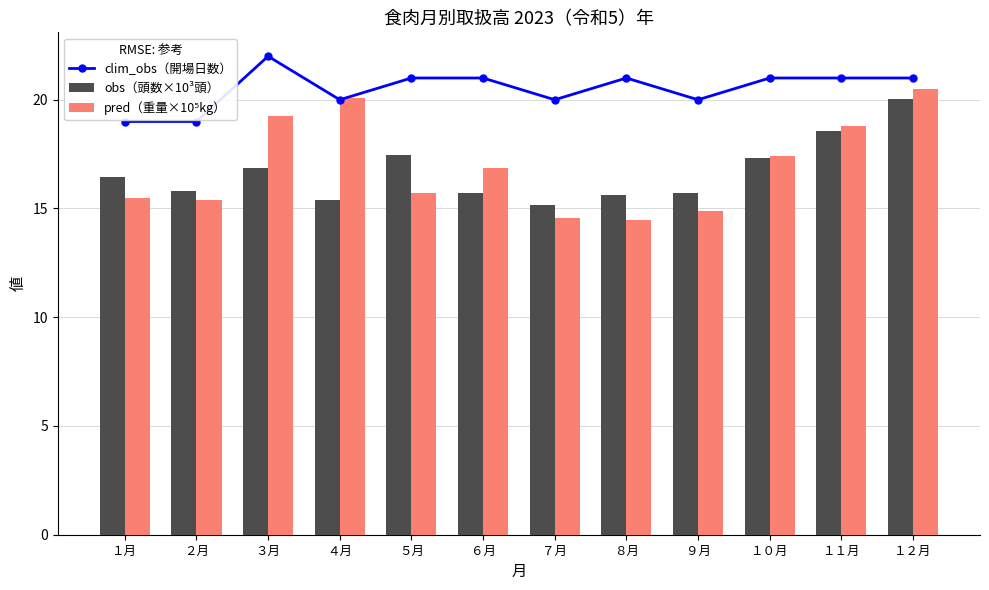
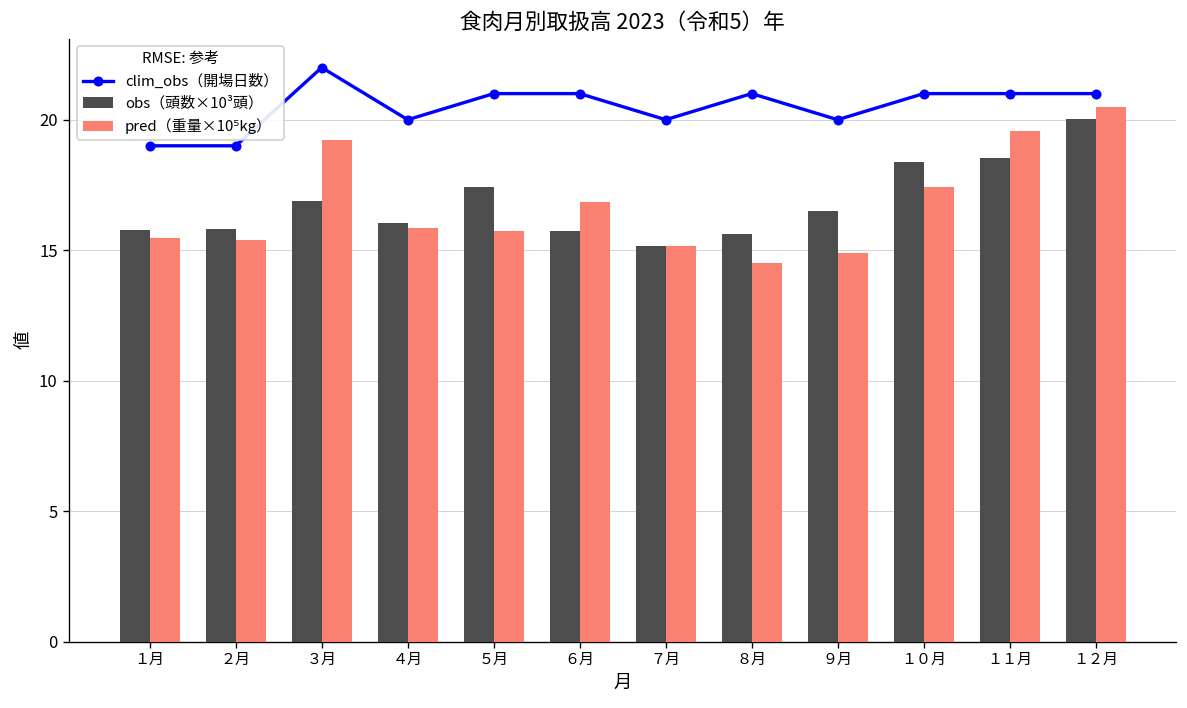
obs（頭数×10³頭）, １月: 16.5 -> 15.8
obs（頭数×10³頭）, ４月: 15.4 -> 16.0
pred（重量×10⁵kg）, ４月: 20.1 -> 15.8
pred（重量×10⁵kg）, ７月: 14.6 -> 15.2
obs（頭数×10³頭）, ９月: 15.7 -> 16.5
obs（頭数×10³頭）, １０月: 17.3 -> 18.4
pred（重量×10⁵kg）, １１月: 18.8 -> 19.6
